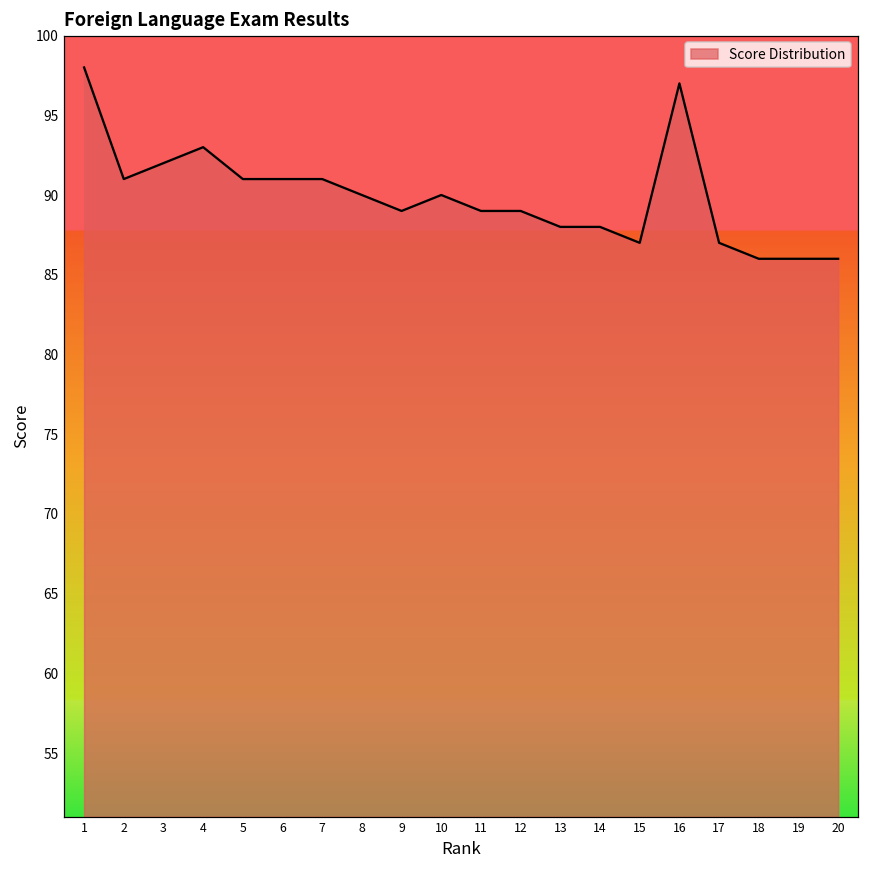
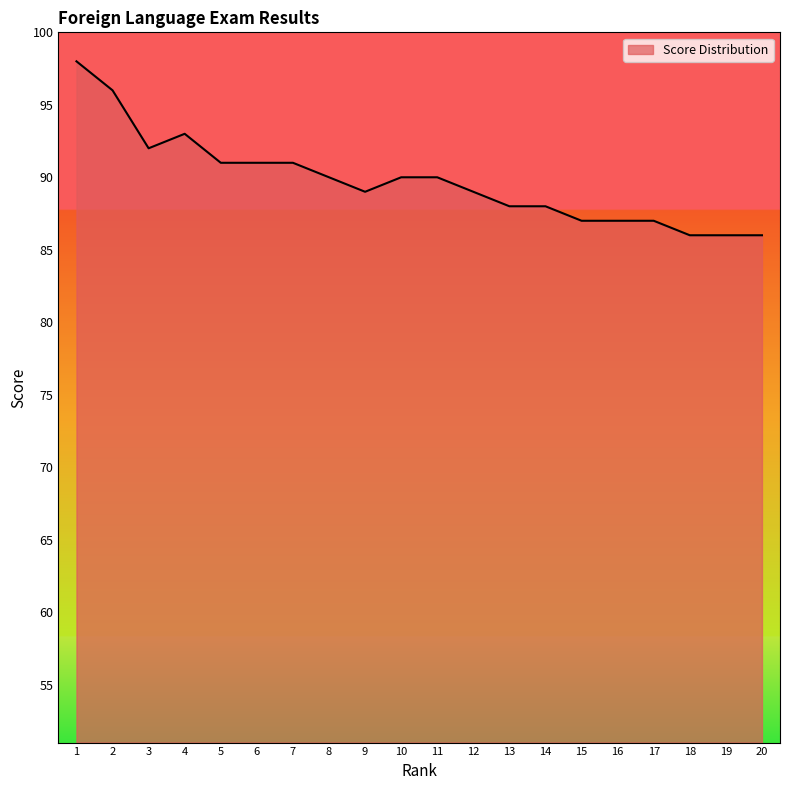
2: 91 -> 96
11: 89 -> 90
16: 97 -> 87
